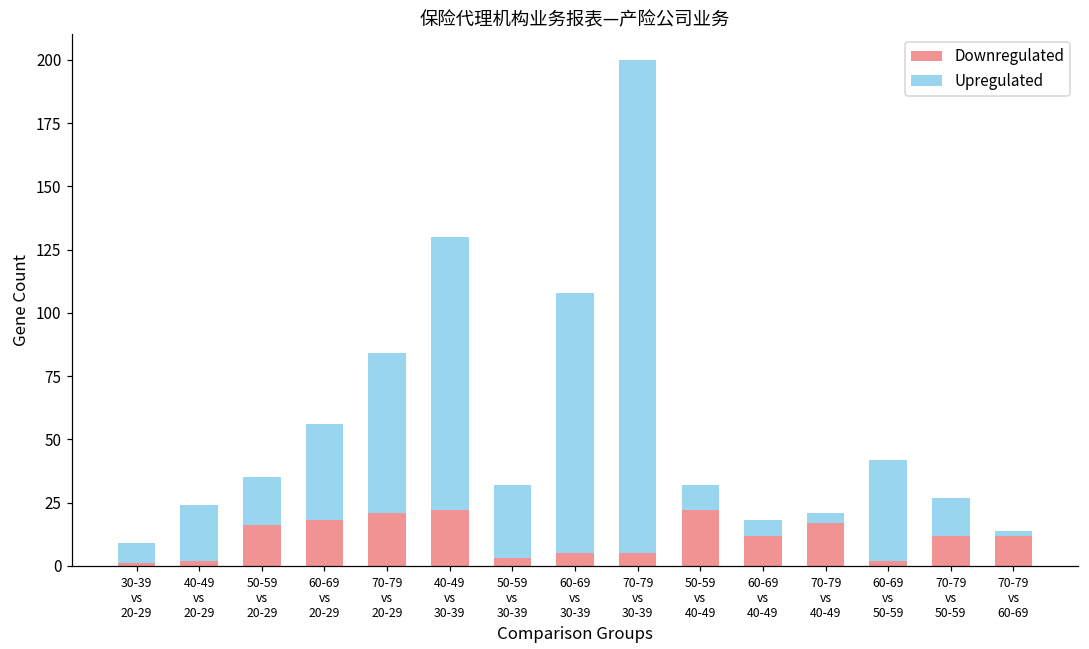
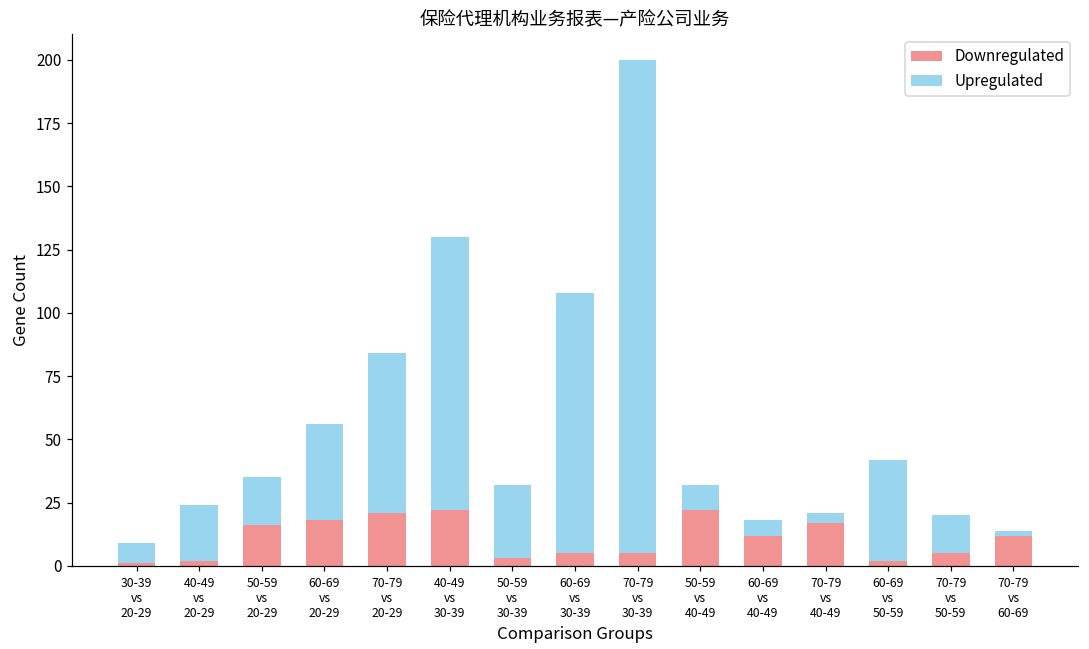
Downregulated, 70-79 vs 50-59: 12 -> 5
